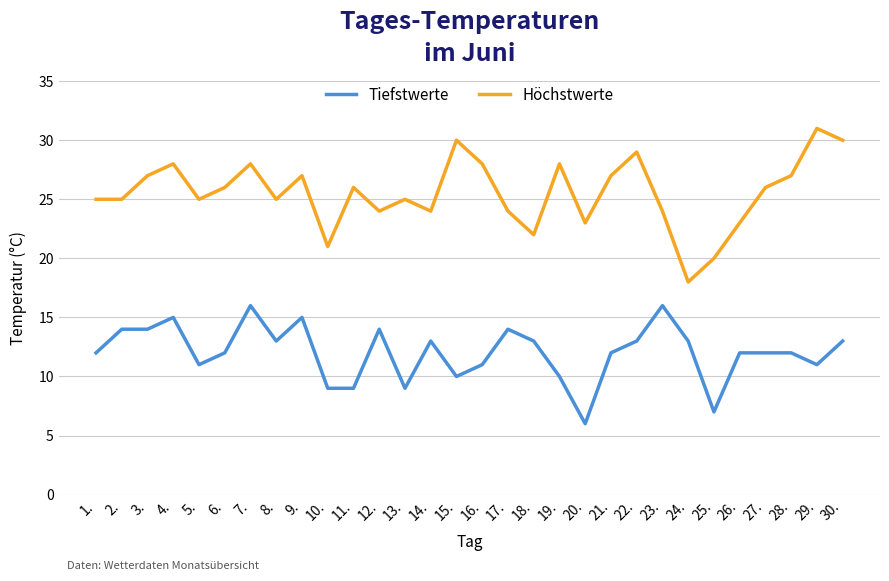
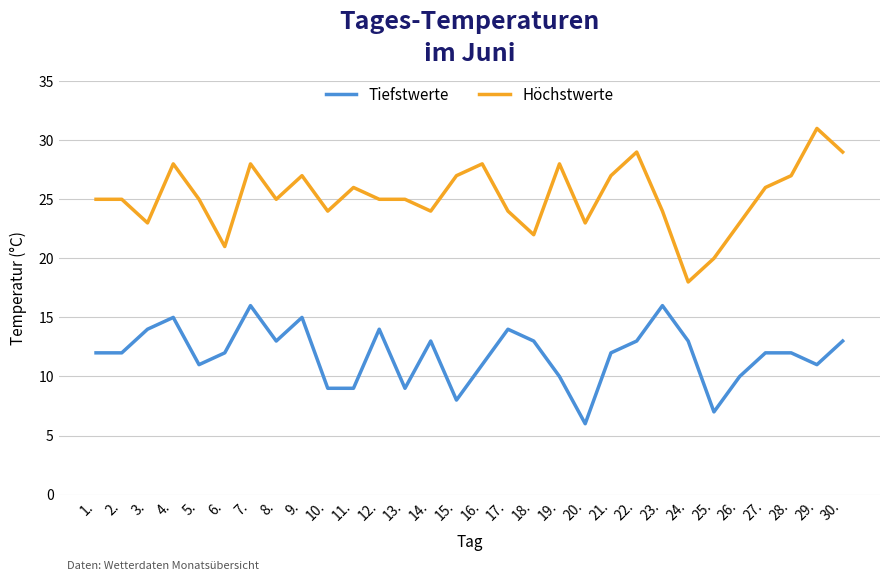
Tiefstwerte, 2.: 14 -> 12
Höchstwerte, 3.: 27 -> 23
Höchstwerte, 6.: 26 -> 21
Höchstwerte, 10.: 21 -> 24
Höchstwerte, 12.: 24 -> 25
Tiefstwerte, 15.: 10 -> 8
Höchstwerte, 15.: 30 -> 27
Tiefstwerte, 26.: 12 -> 10
Höchstwerte, 30.: 30 -> 29
